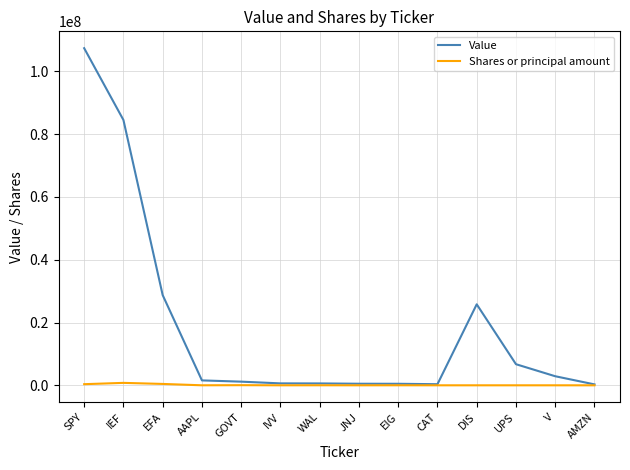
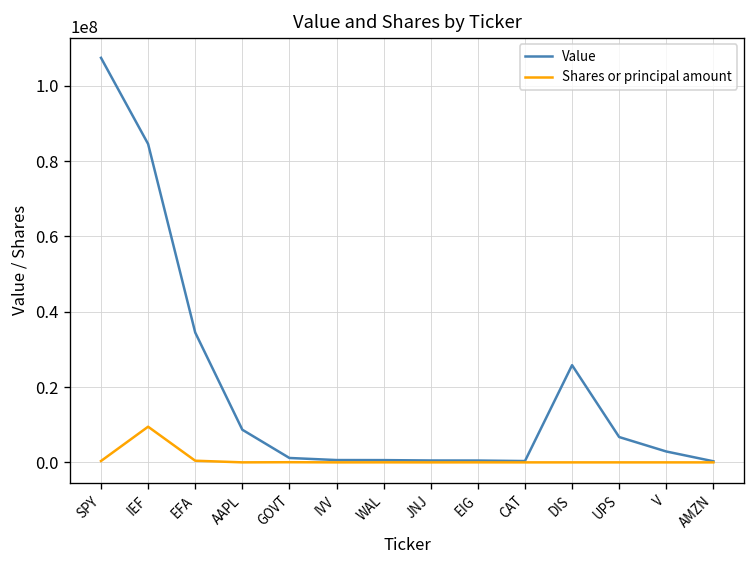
Shares or principal amount, IEF: 1000000 -> 9000000
Value, EFA: 29000000 -> 34000000
Value, AAPL: 2000000 -> 9000000
